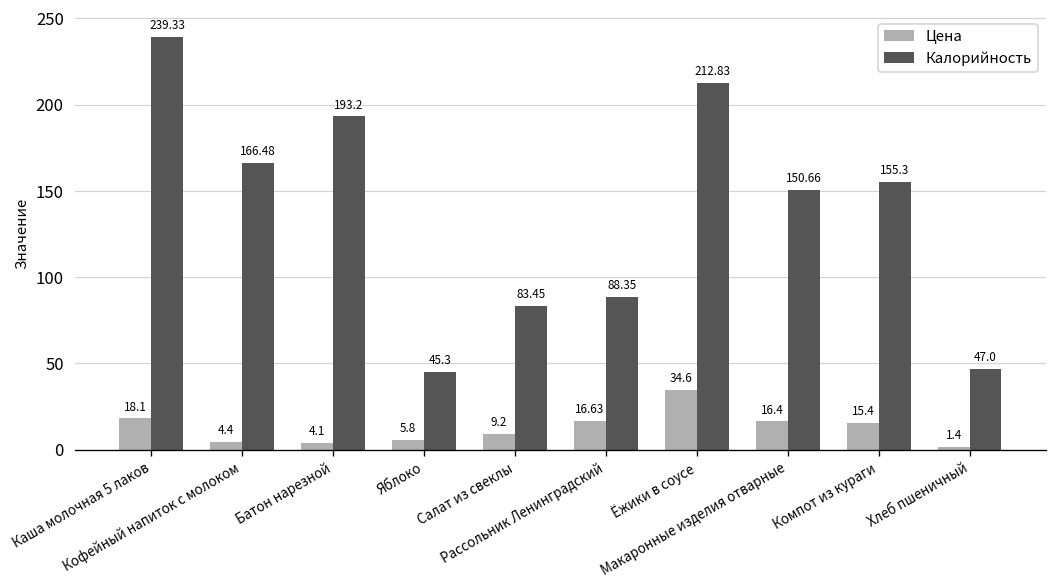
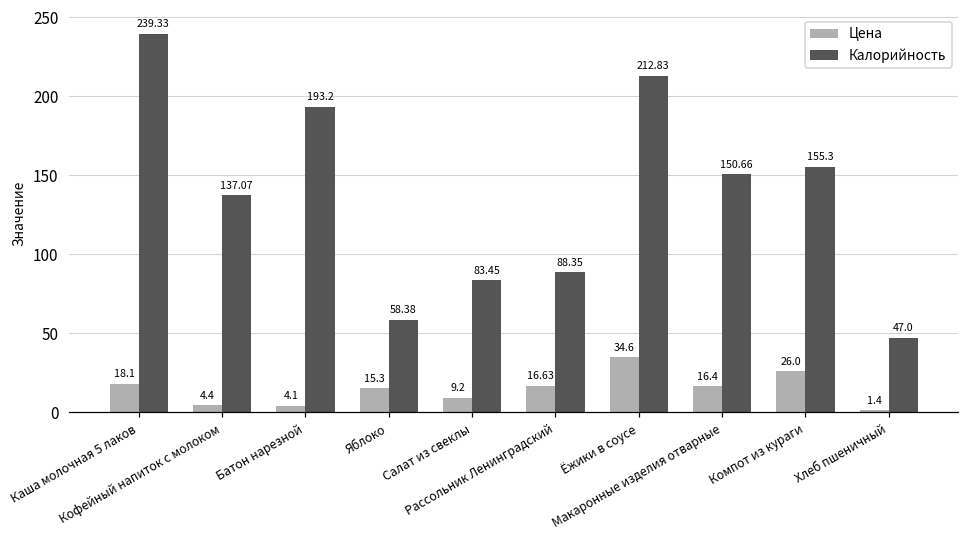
Калорийность, Кофейный напиток с молоком: 166.48 -> 137.07
Цена, Яблоко: 5.8 -> 15.3
Калорийность, Яблоко: 45.3 -> 58.38
Цена, Компот из кураги: 15.4 -> 26.0
